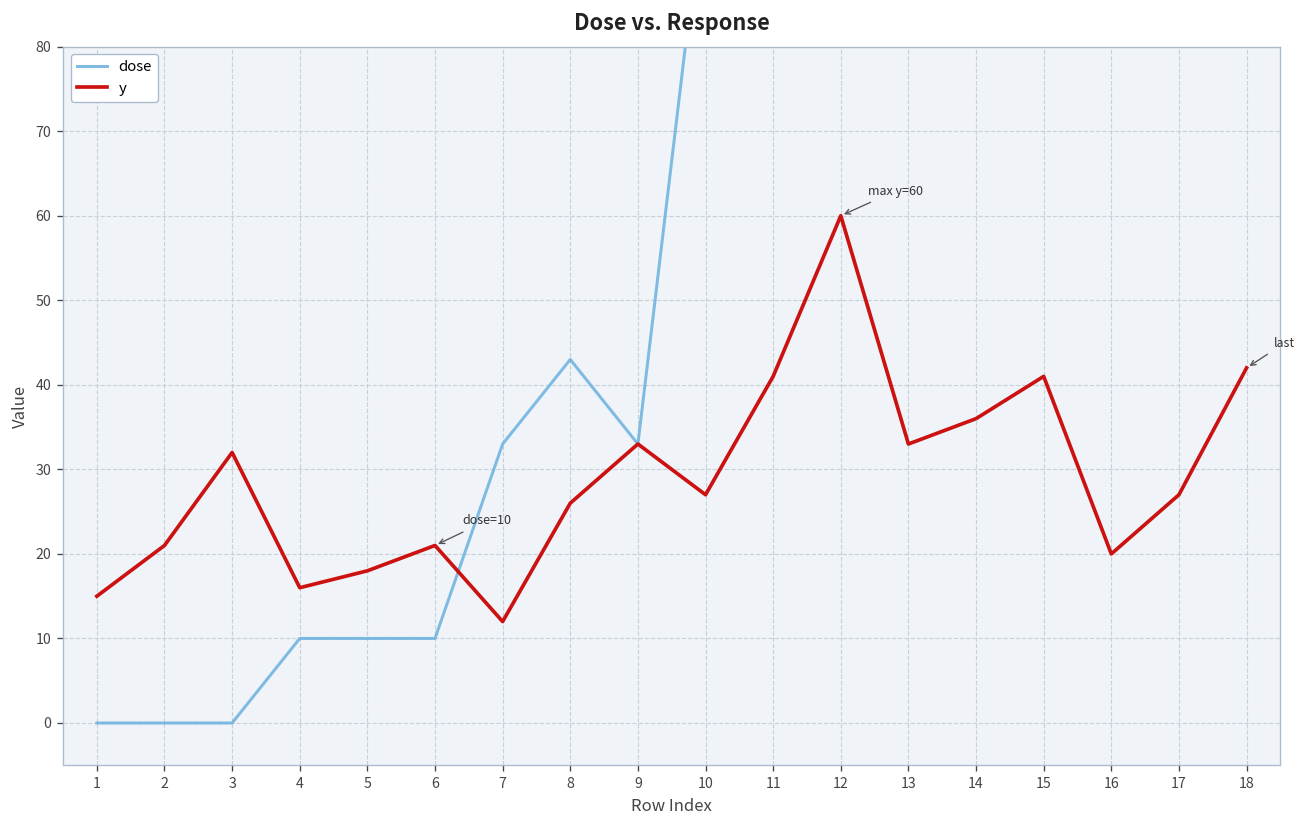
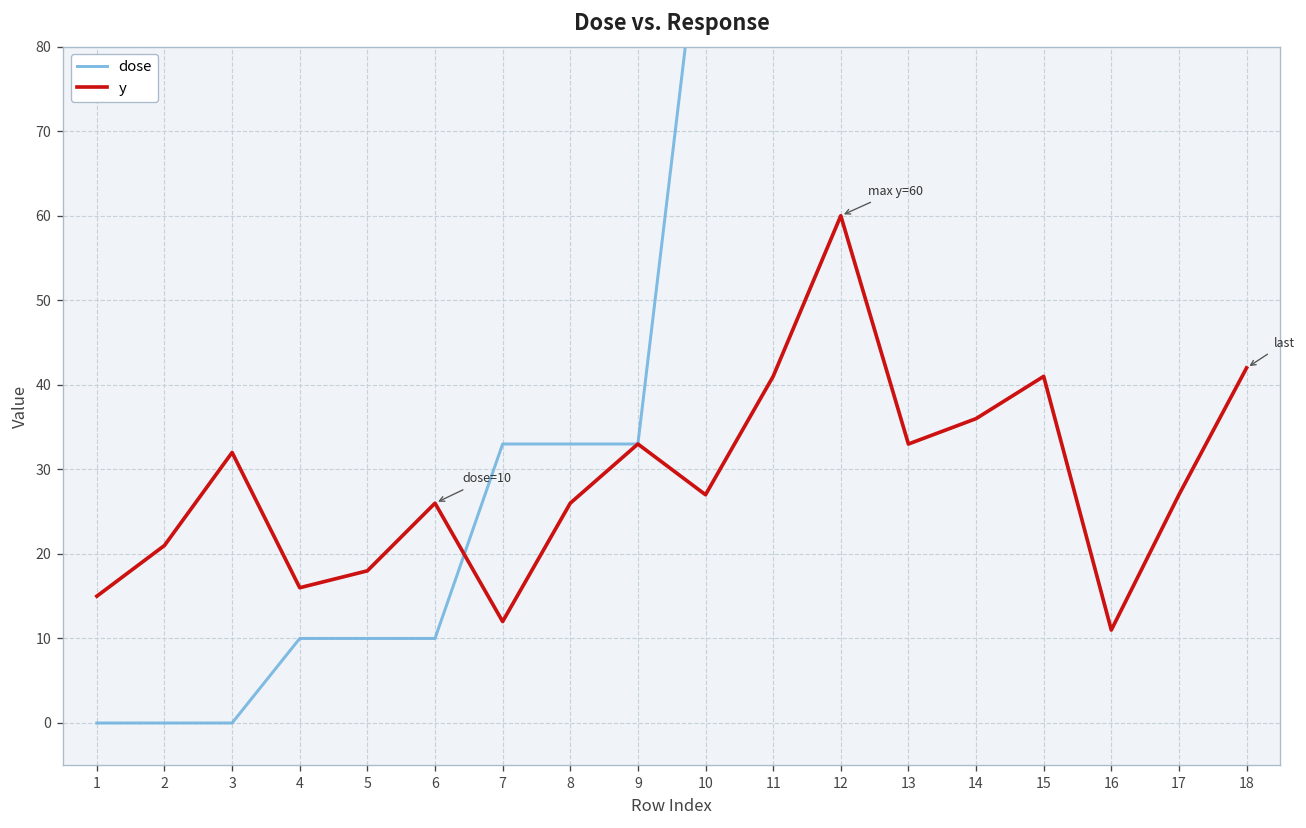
y, 6: 21 -> 26
dose, 8: 43 -> 33
y, 16: 20 -> 11
